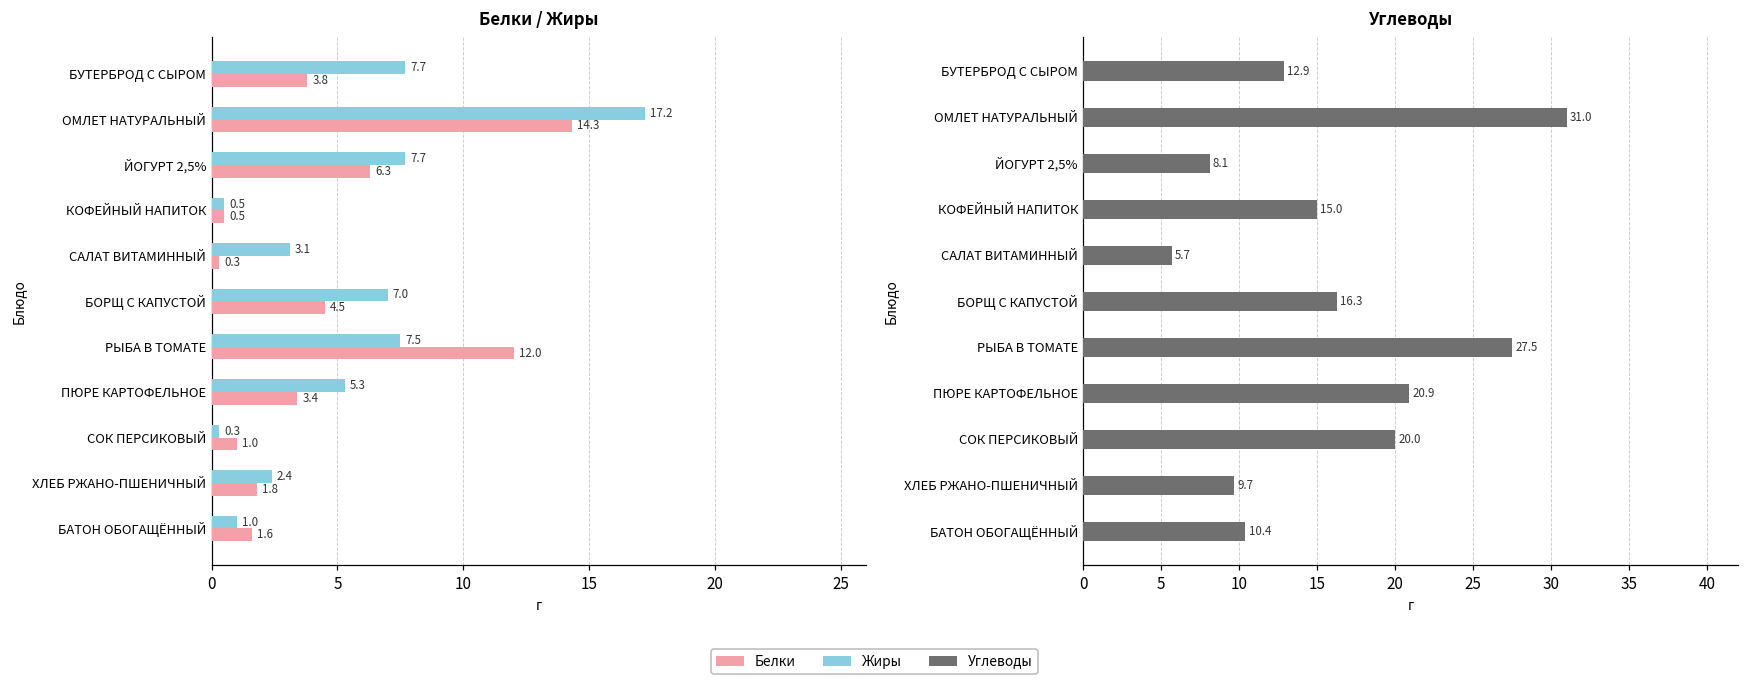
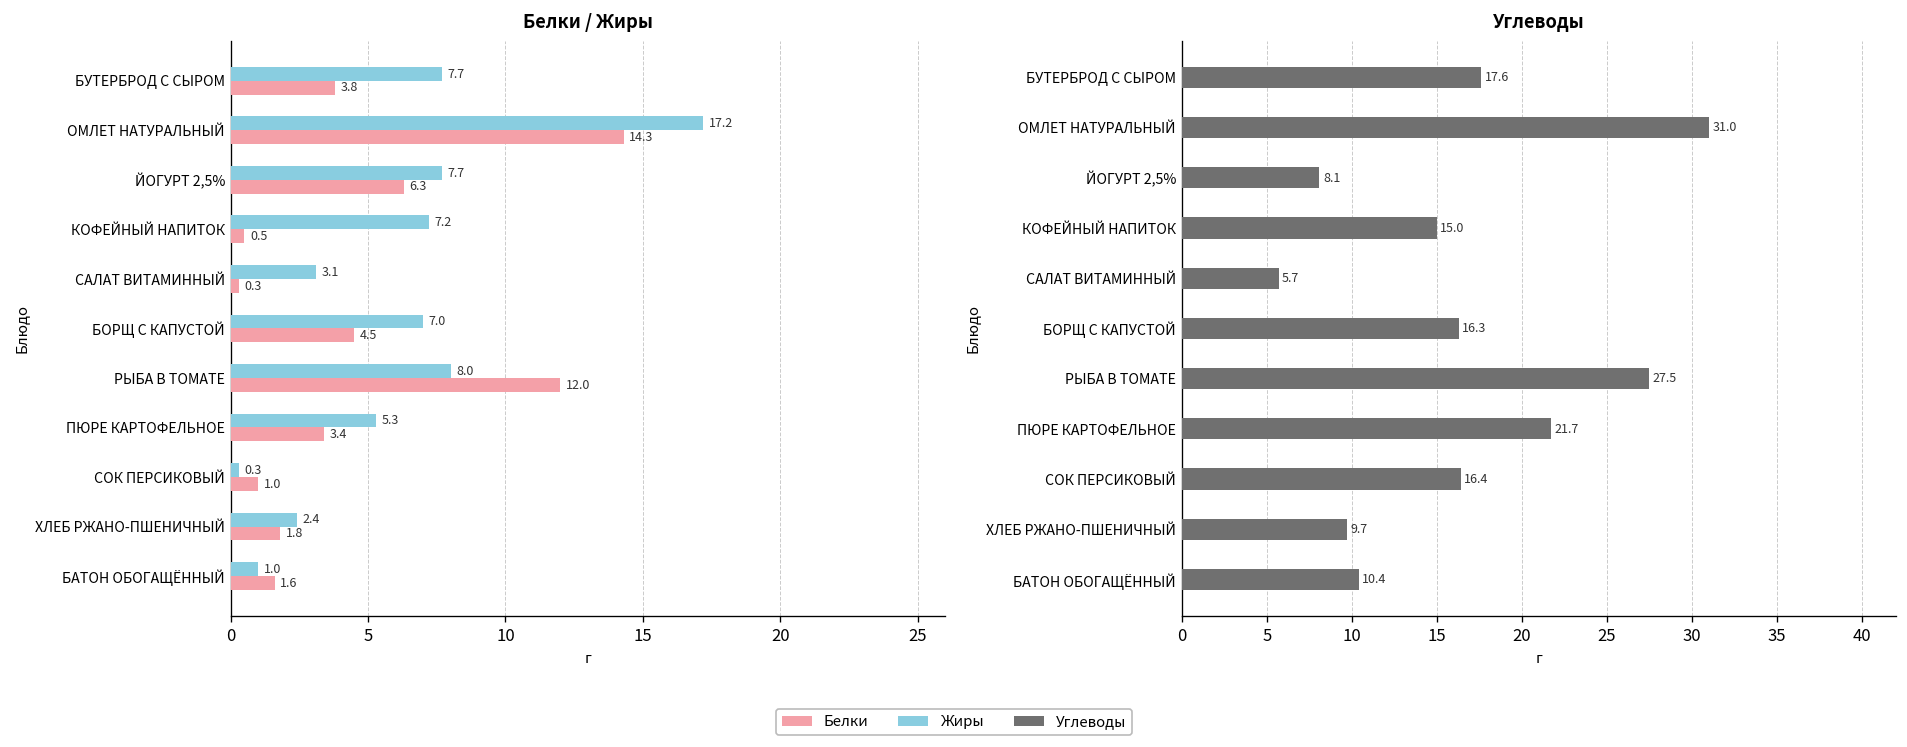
Белки / Жиры, Жиры, КОФЕЙНЫЙ НАПИТОК: 0.5 -> 7.2
Белки / Жиры, Жиры, РЫБА В ТОМАТЕ: 7.5 -> 8.0
Углеводы, БУТЕРБРОД С СЫРОМ: 12.9 -> 17.6
Углеводы, ПЮРЕ КАРТОФЕЛЬНОЕ: 20.9 -> 21.7
Углеводы, СОК ПЕРСИКОВЫЙ: 20.0 -> 16.4
